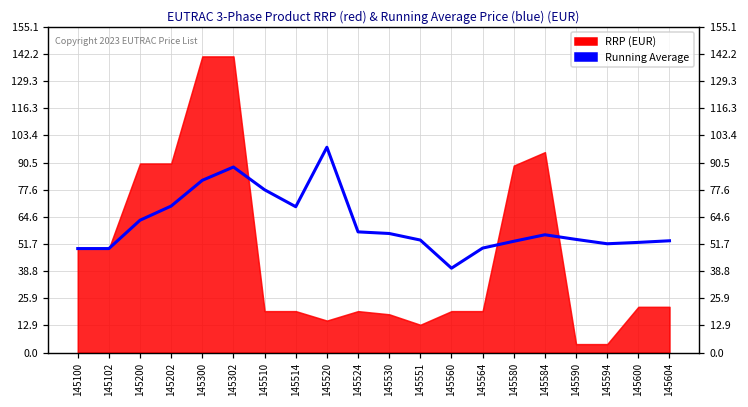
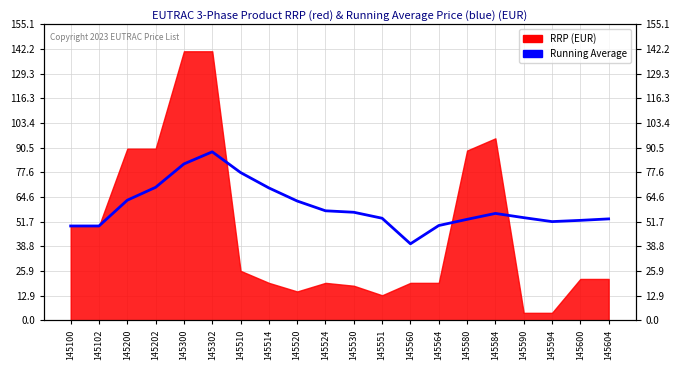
RRP (EUR), 145510: 20 -> 26
Running Average, 145520: 98 -> 63
